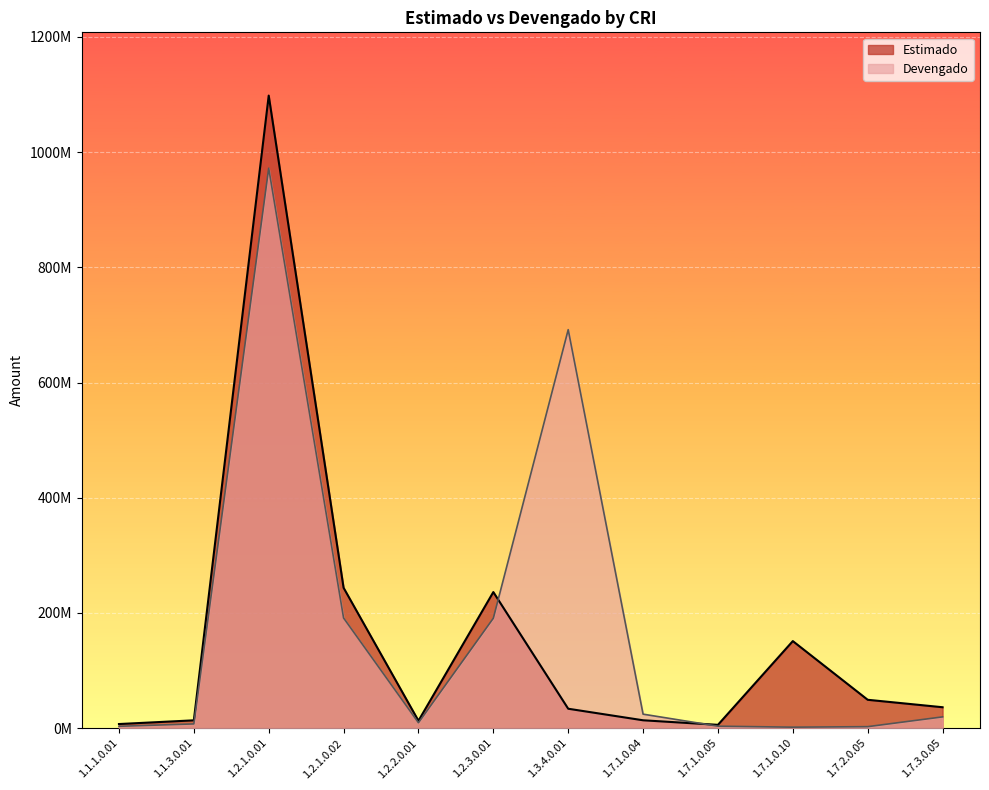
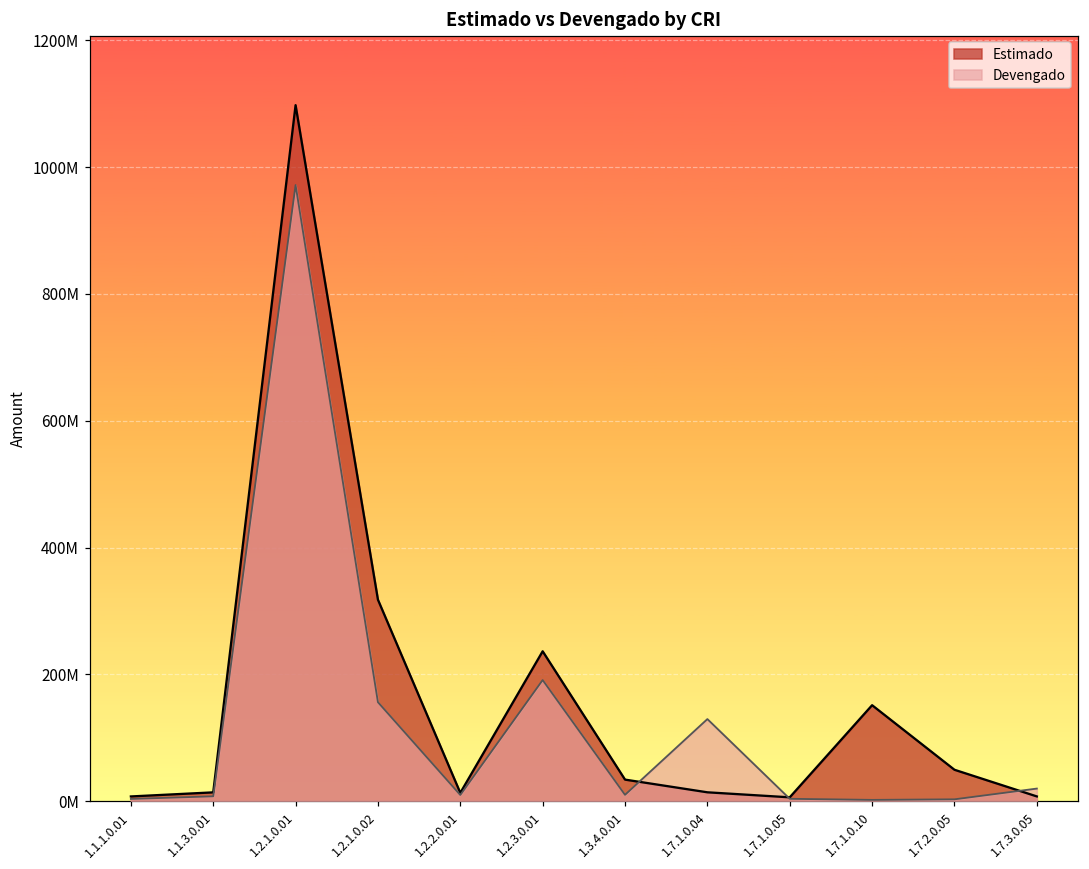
Estimado, 1.2.1.0.02: 240000000 -> 320000000
Devengado, 1.2.1.0.02: 190000000 -> 160000000
Devengado, 1.3.4.0.01: 690000000 -> 10000000
Devengado, 1.7.1.0.04: 20000000 -> 130000000
Estimado, 1.7.3.0.05: 40000000 -> 10000000
